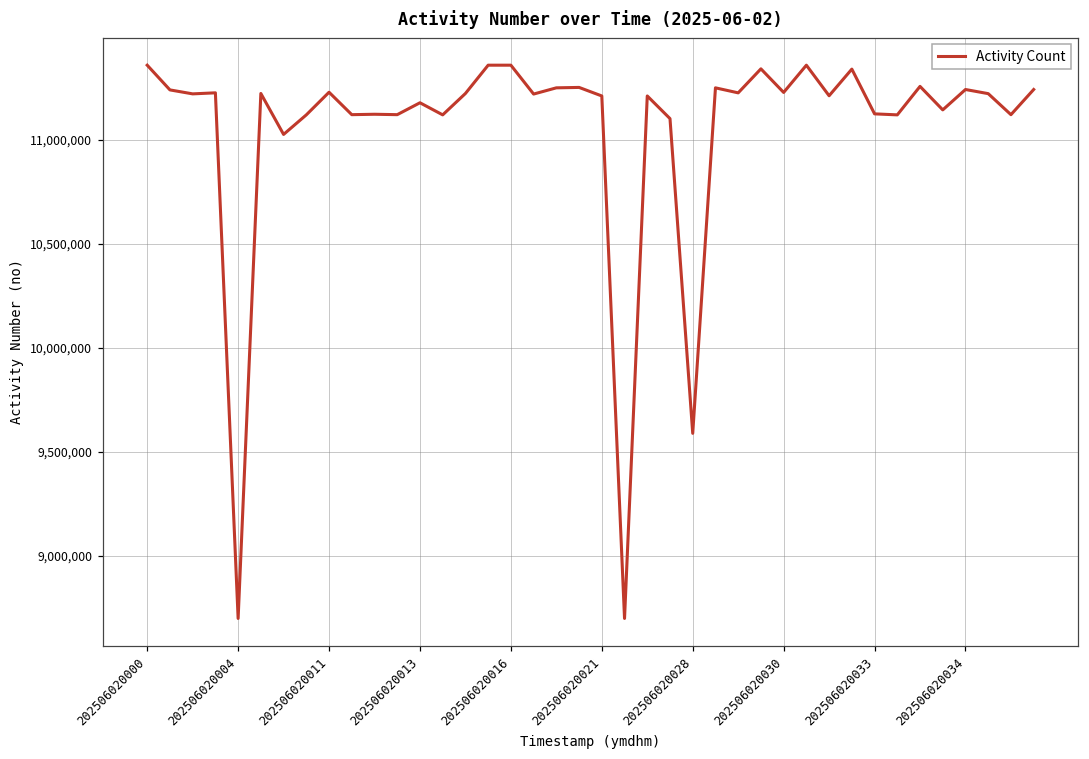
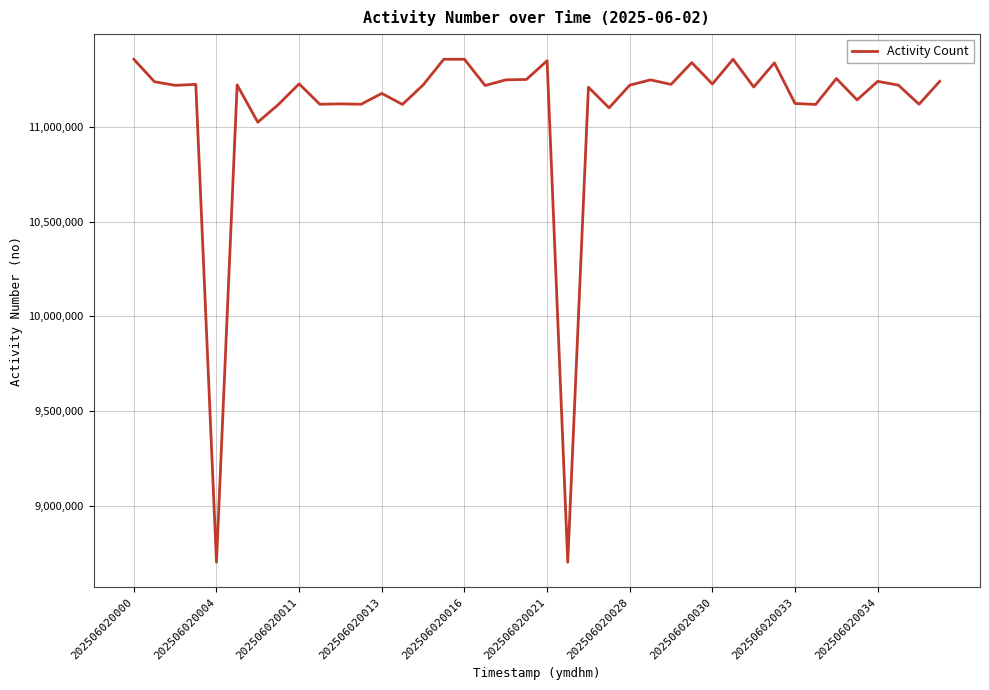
202506020021: 11,210,000 -> 11,350,000
202506020028: 9,590,000 -> 11,220,000
